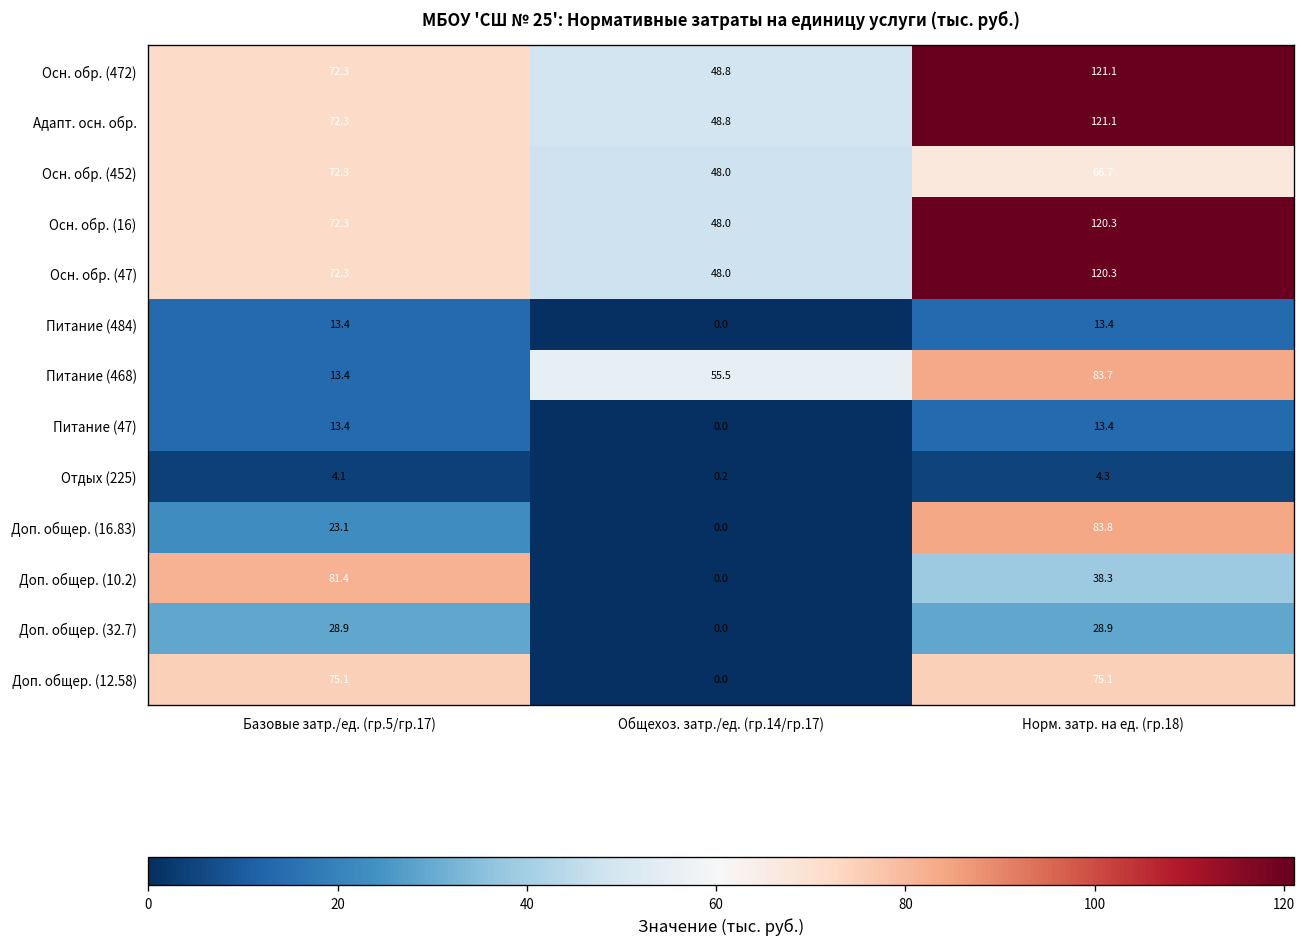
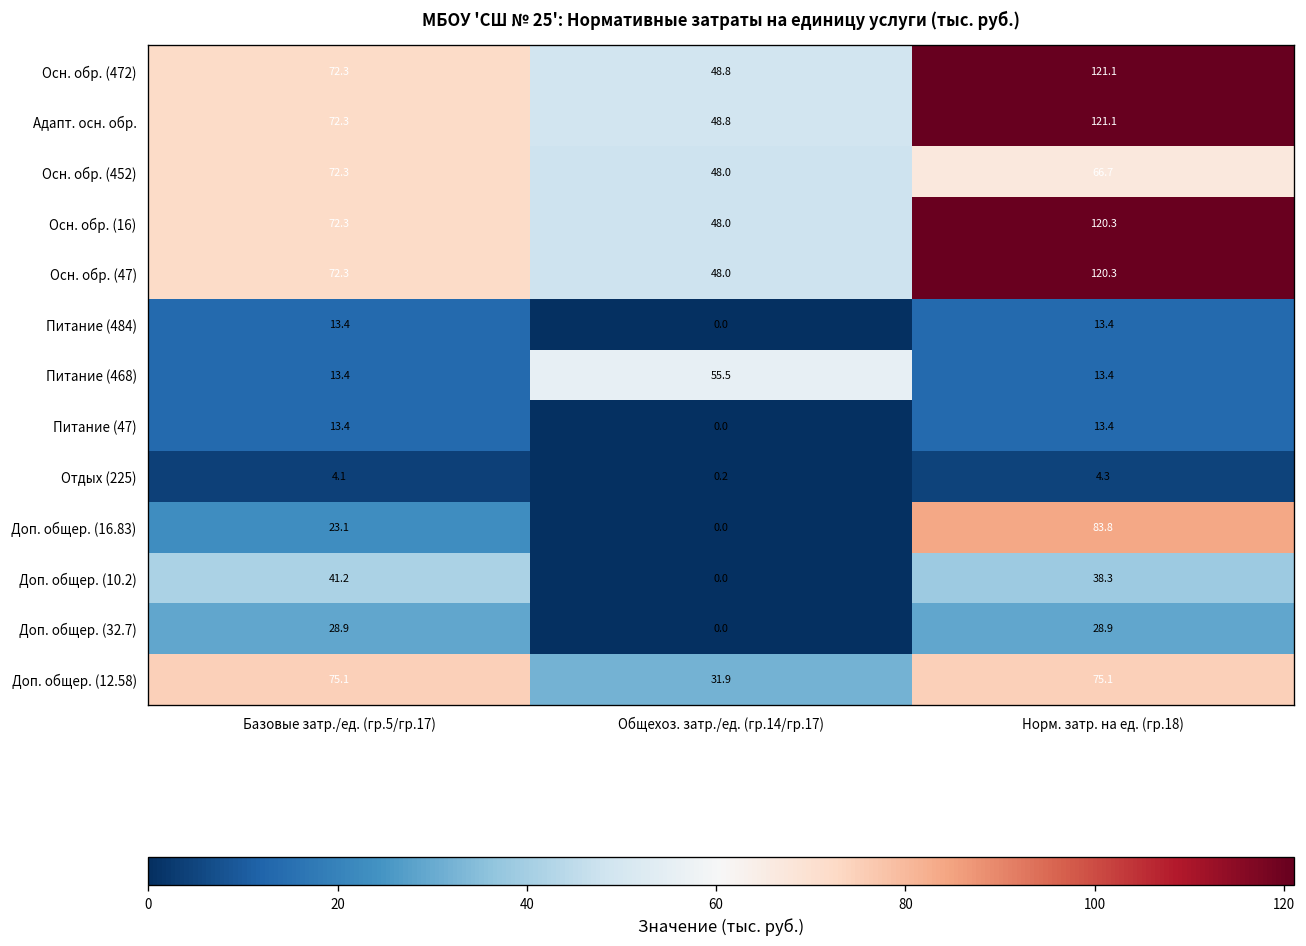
Питание (468), Норм. затр. на ед. (гр.18): 83.7 -> 13.4
Доп. общер. (10.2), Базовые затр./ед. (гр.5/гр.17): 81.4 -> 41.2
Доп. общер. (12.58), Общехоз. затр./ед. (гр.14/гр.17): 0.0 -> 31.9
